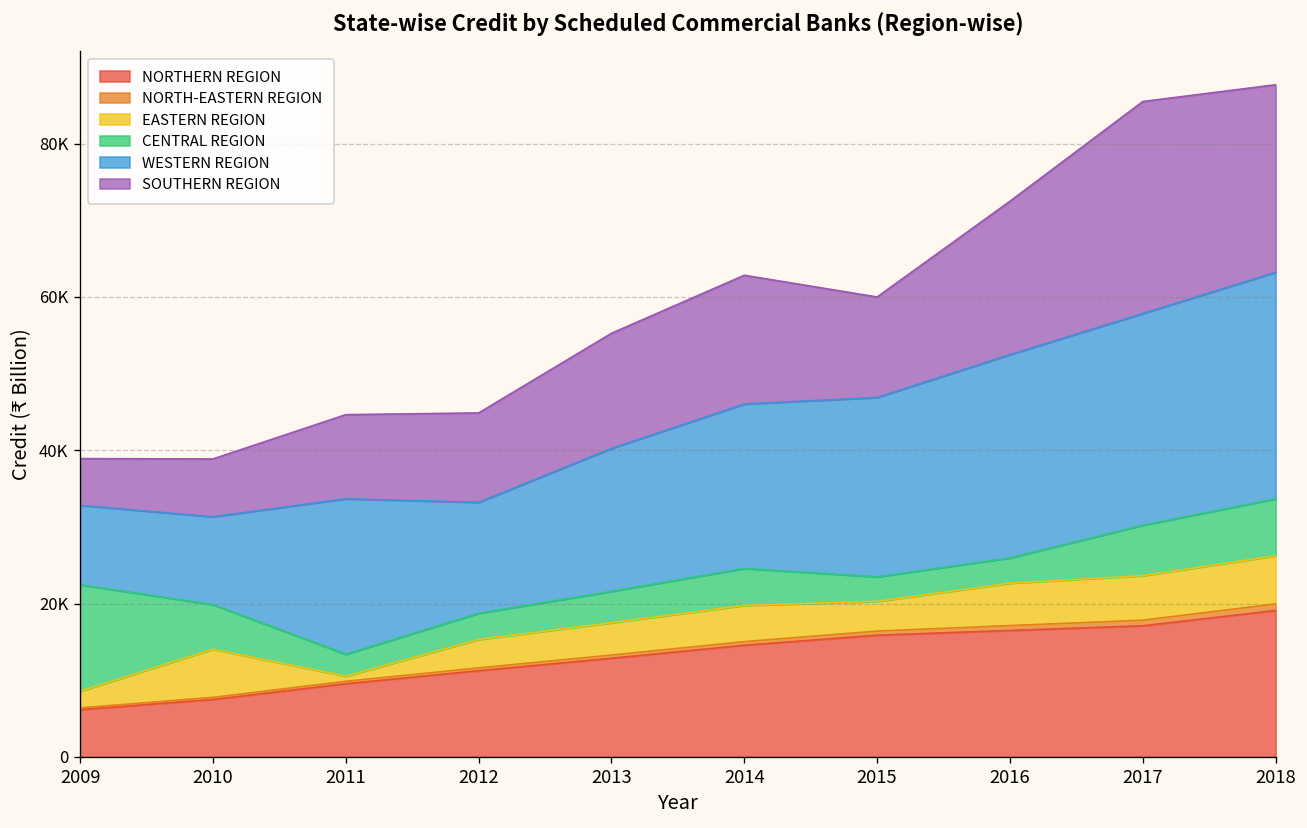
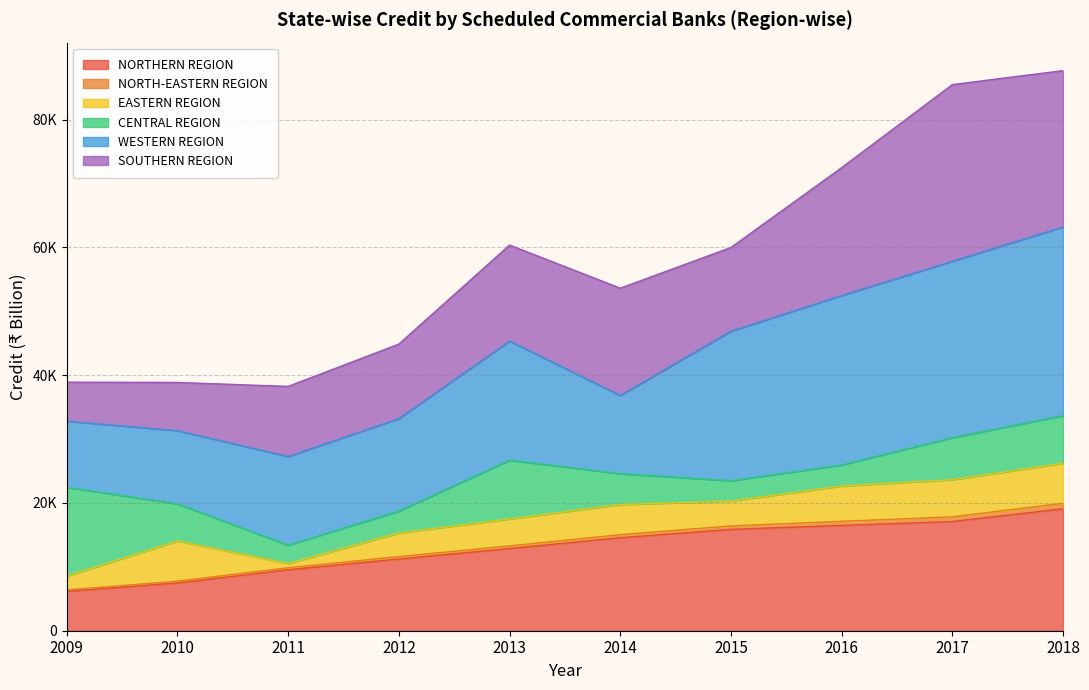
WESTERN REGION, 2011: 20000 -> 14000
CENTRAL REGION, 2013: 4000 -> 9000
WESTERN REGION, 2014: 21000 -> 12000
